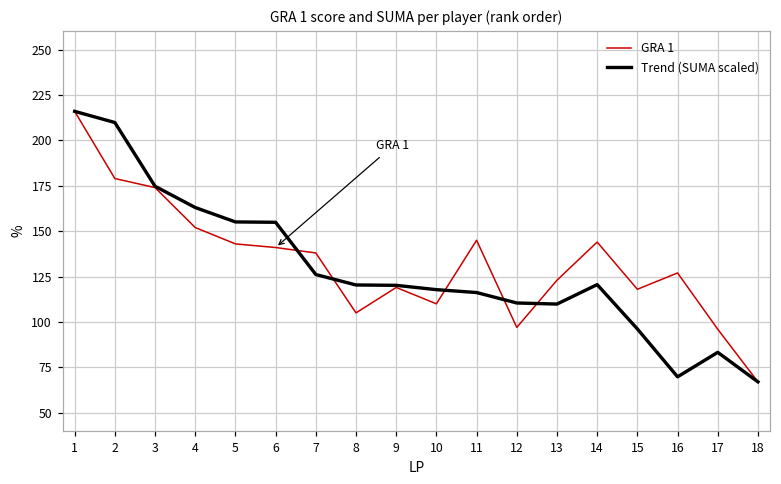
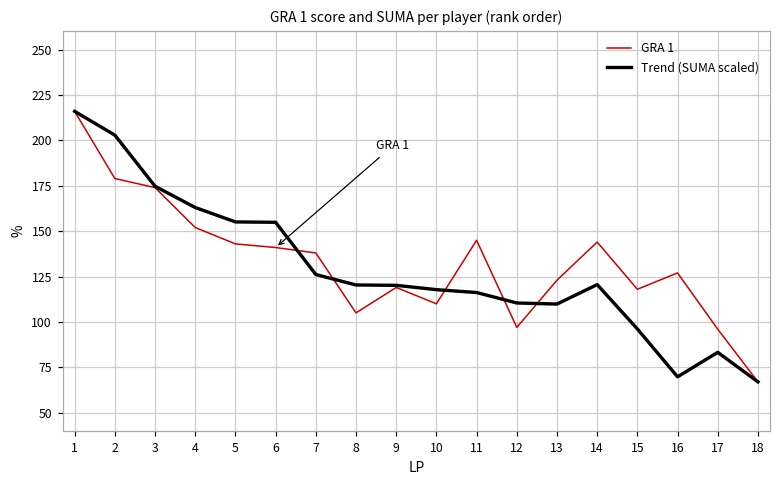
Trend (SUMA scaled), 2: 210 -> 203
